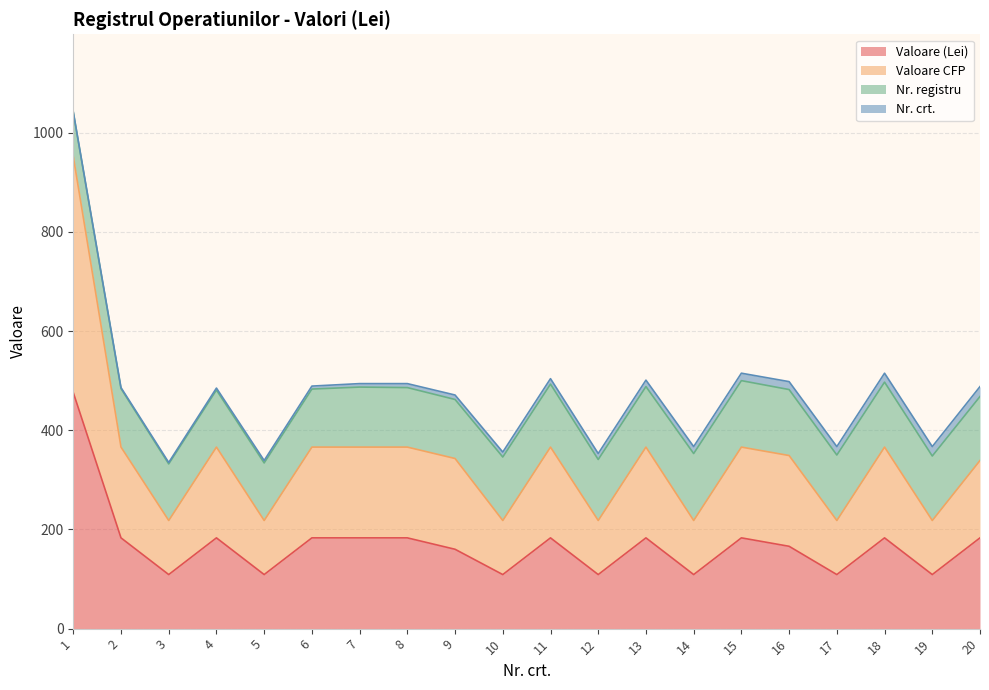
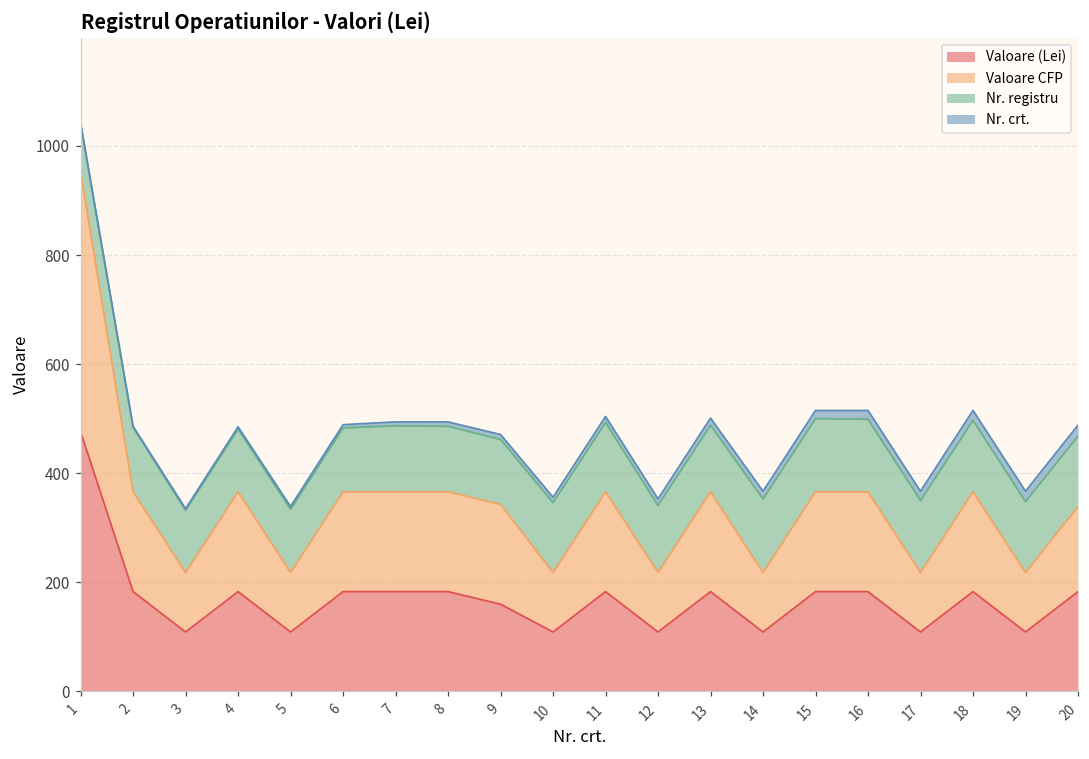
Valoare (Lei), 16: 170 -> 180
